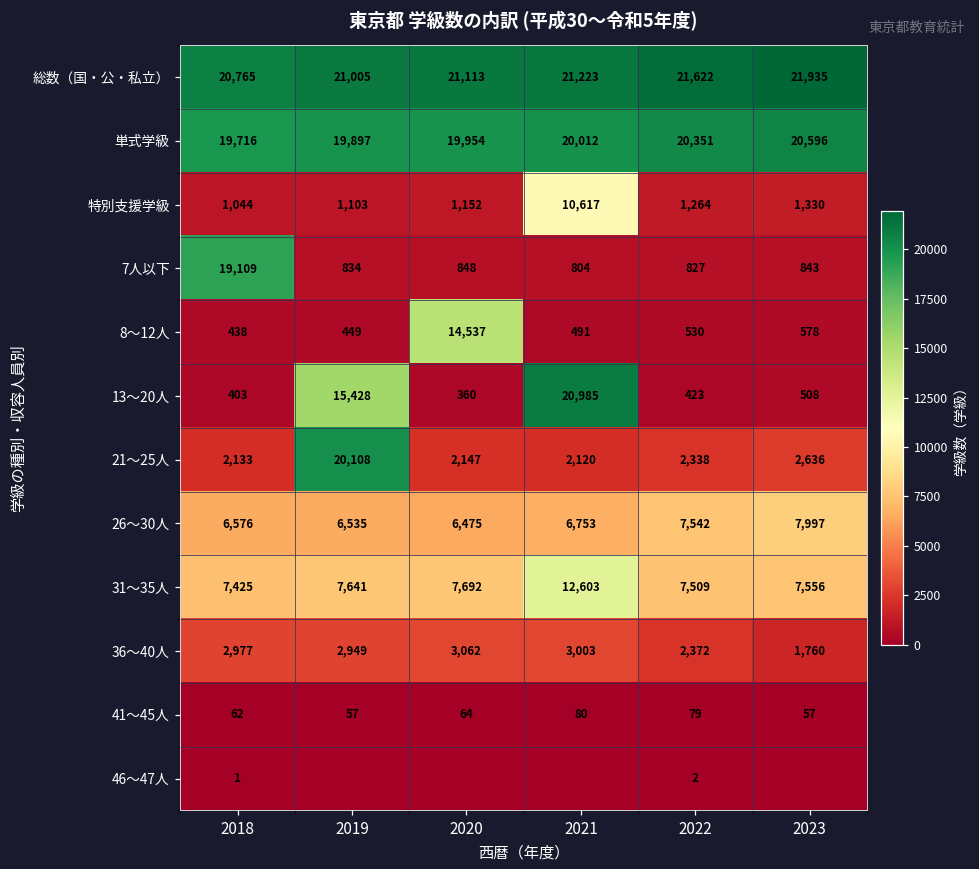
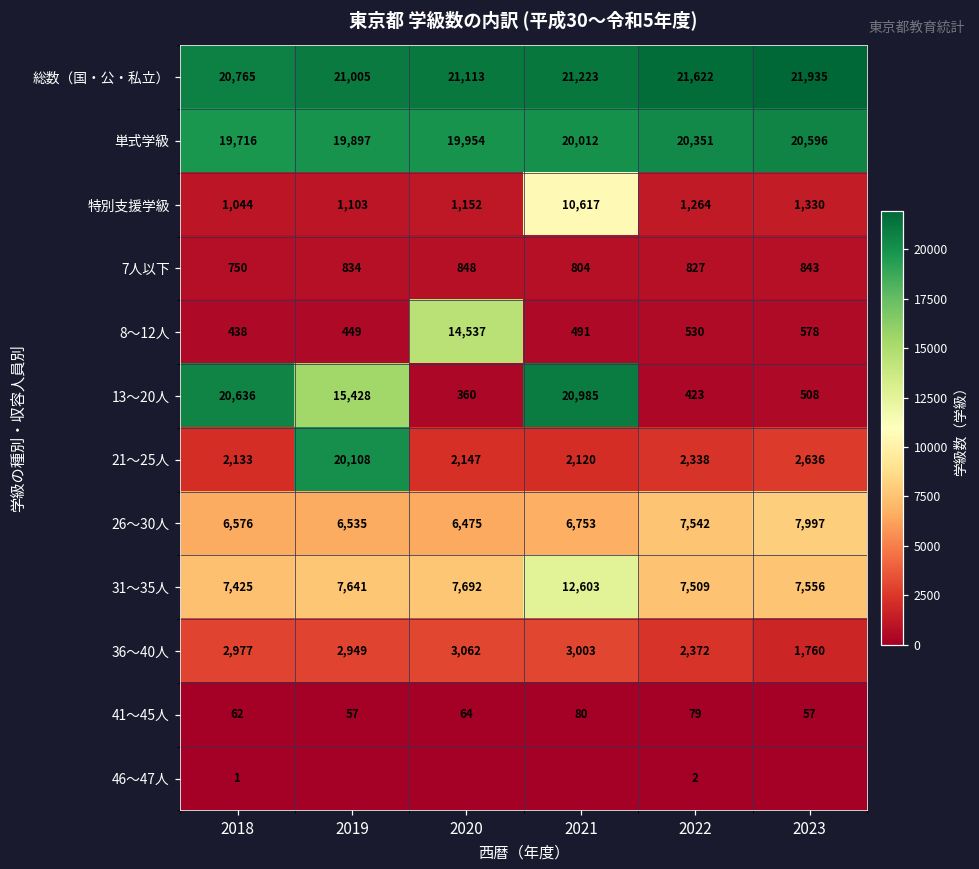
7人以下, 2018: 19,109 -> 750
13～20人, 2018: 403 -> 20,636
